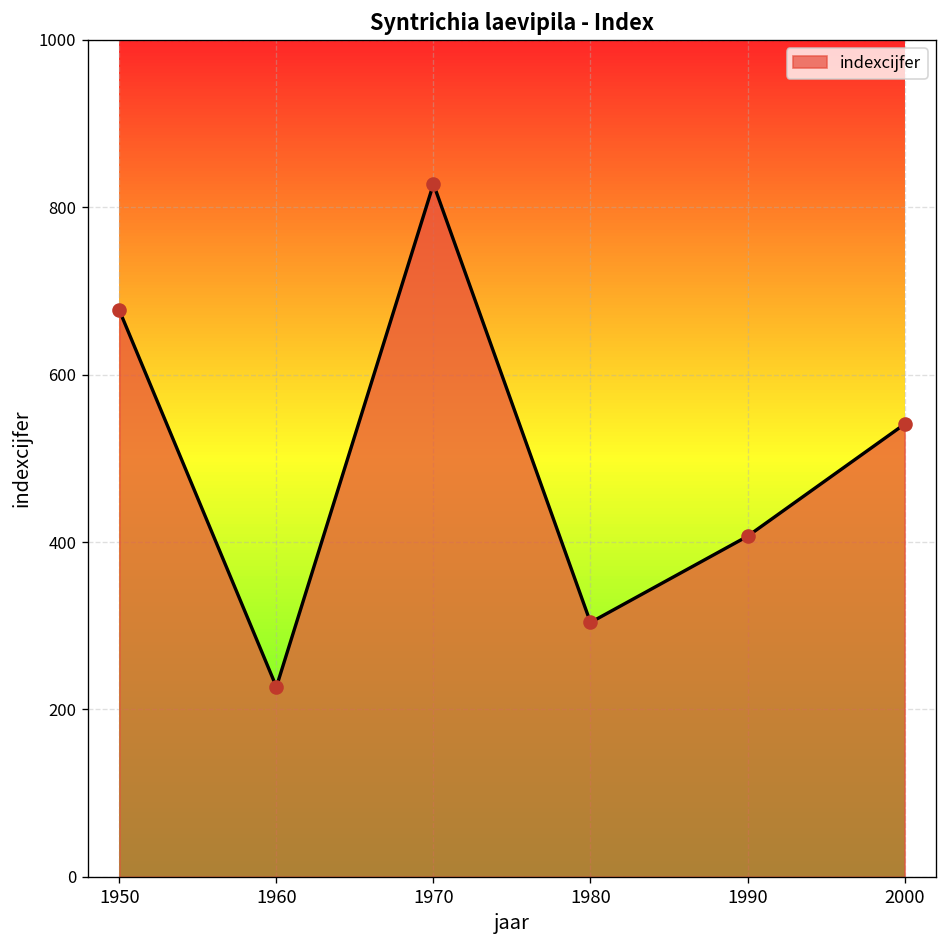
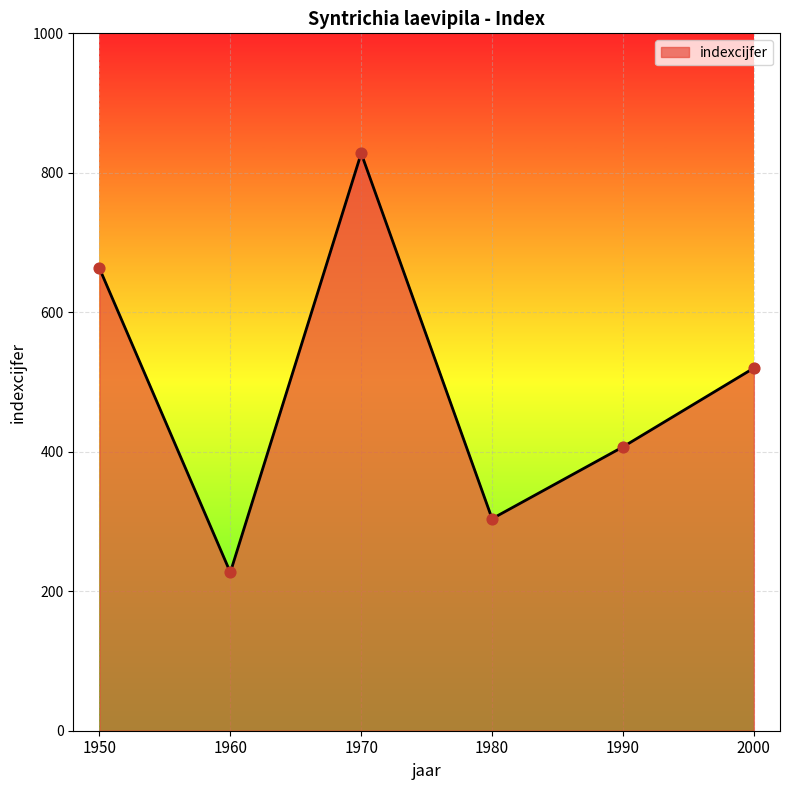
1950: 680 -> 660
2000: 540 -> 520
